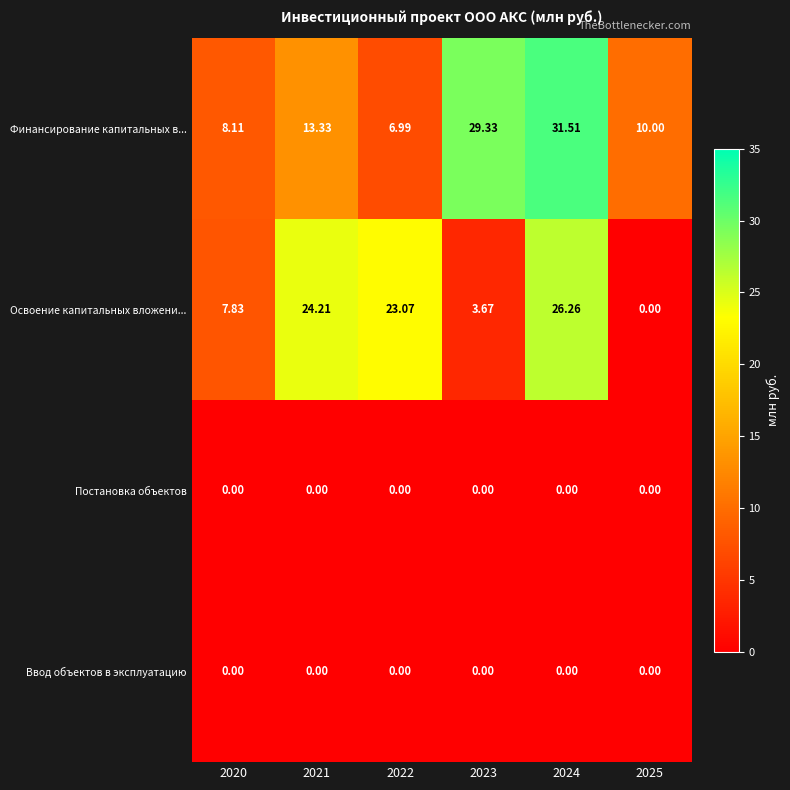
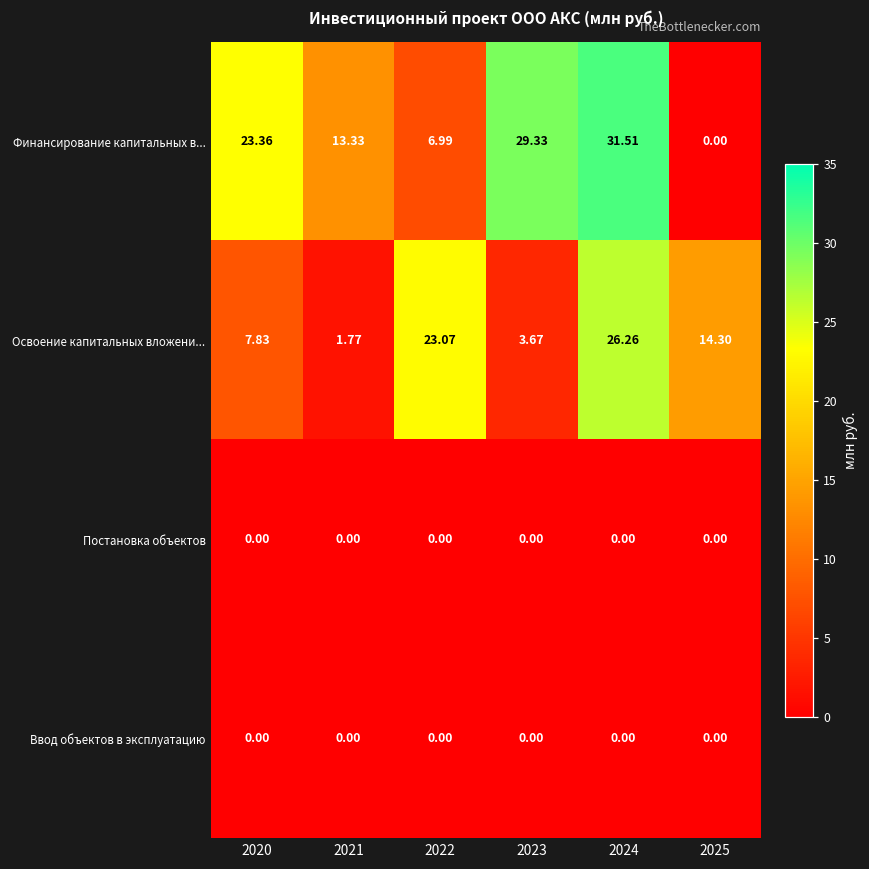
Финансирование капитальных в..., 2020: 8.11 -> 23.36
Финансирование капитальных в..., 2025: 10.00 -> 0.00
Освоение капитальных вложени..., 2021: 24.21 -> 1.77
Освоение капитальных вложени..., 2025: 0.00 -> 14.30
